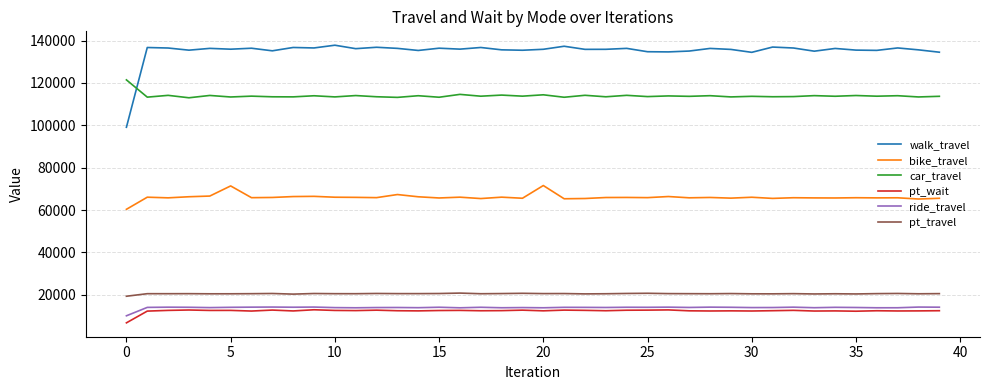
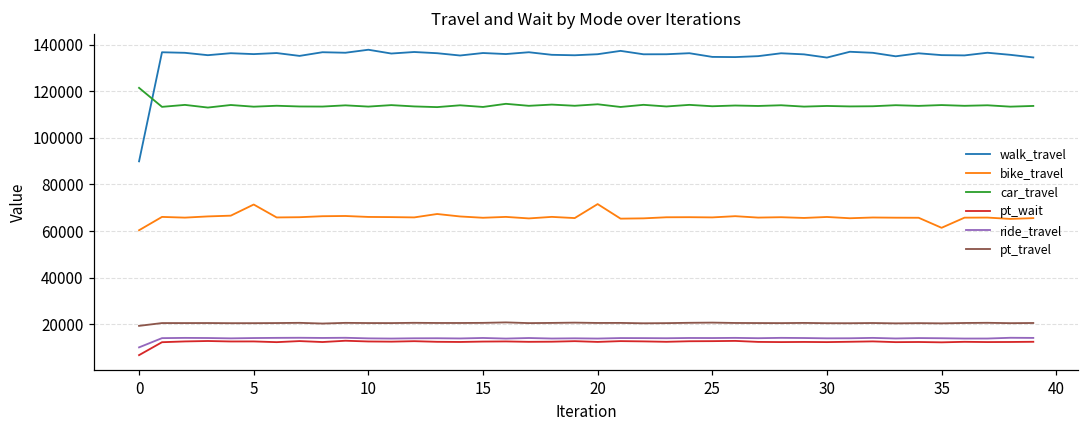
walk_travel, 0: 99000 -> 90000
bike_travel, 35: 66000 -> 61000
